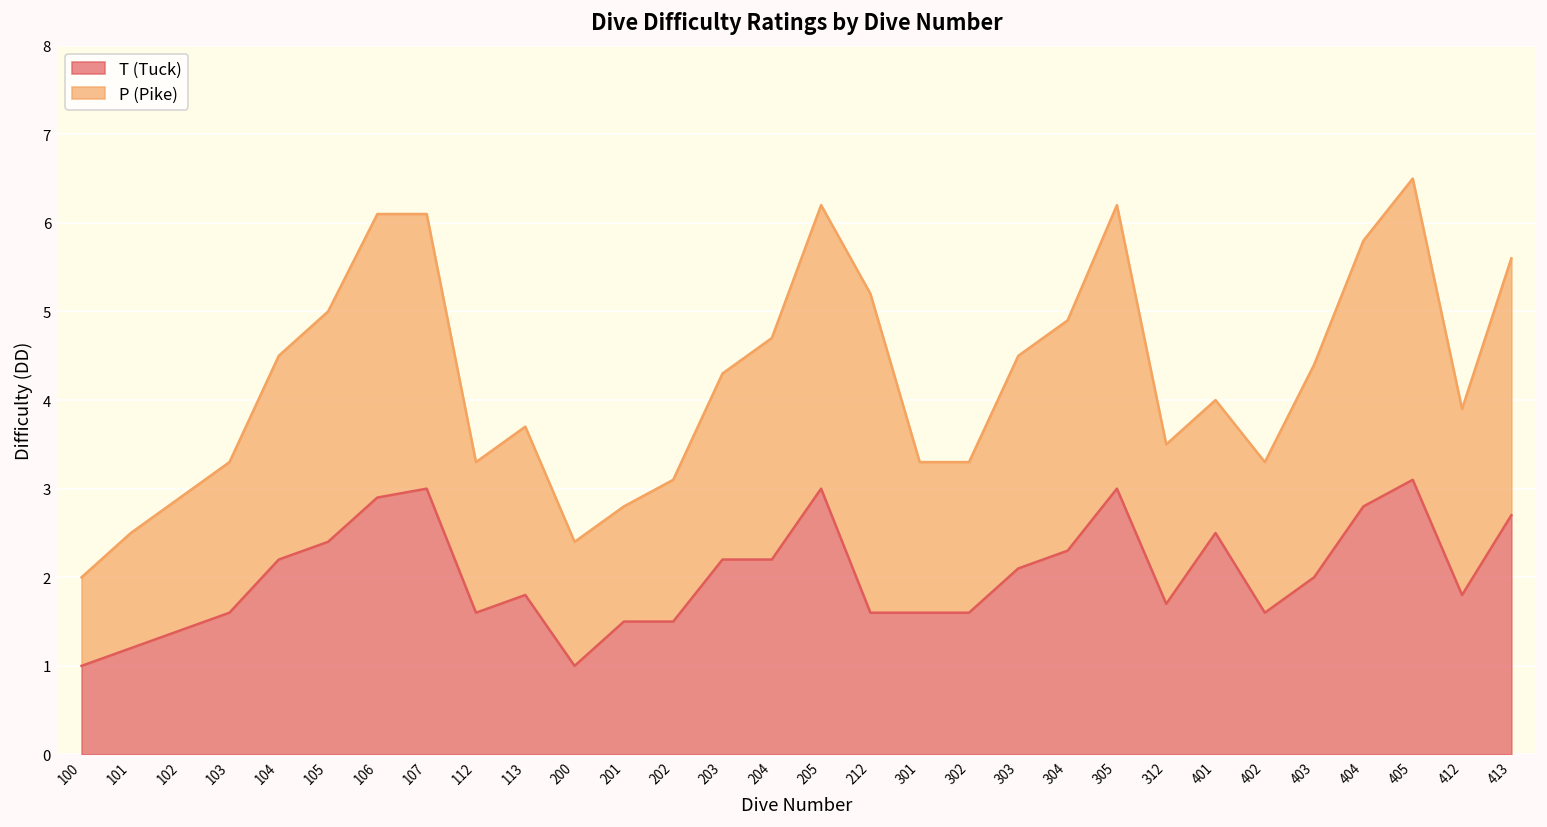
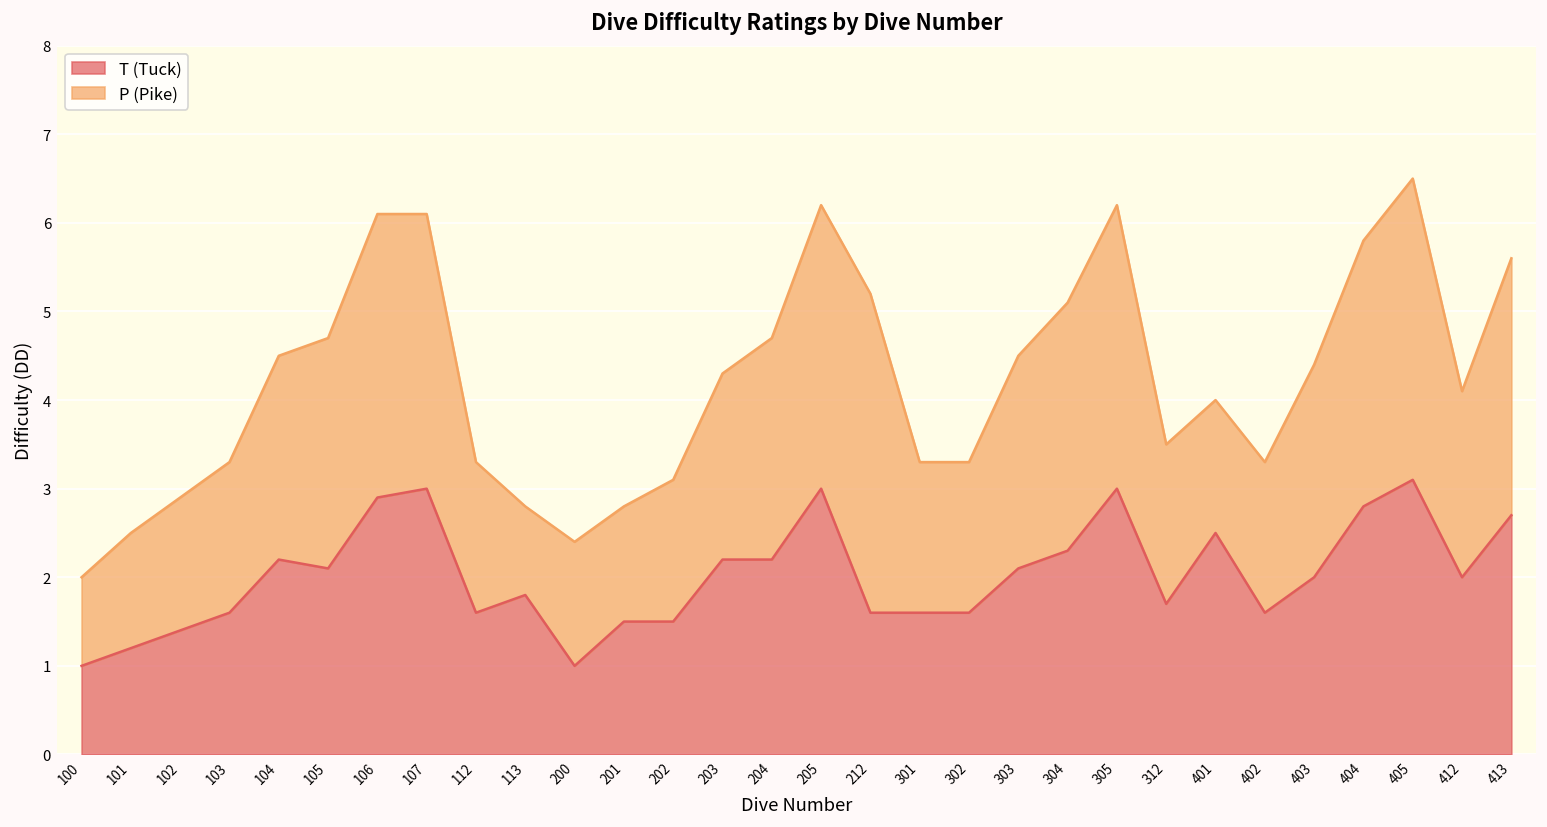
T (Tuck), 105: 2.4 -> 2.1
P (Pike), 113: 1.9 -> 1.0
P (Pike), 304: 2.6 -> 2.8
T (Tuck), 412: 1.8 -> 2.0
